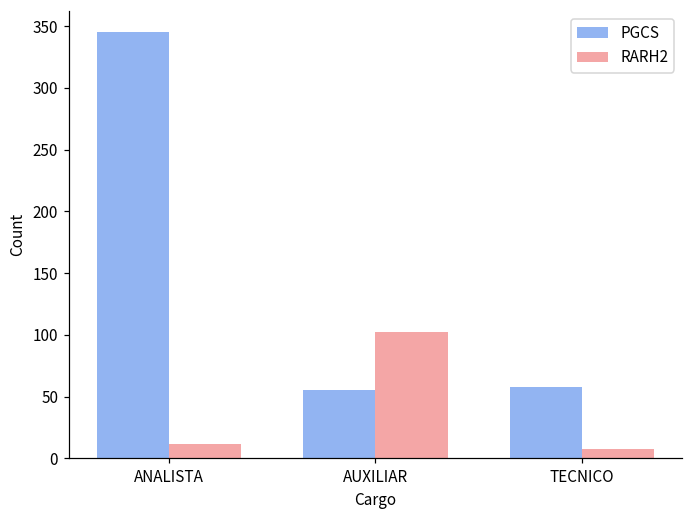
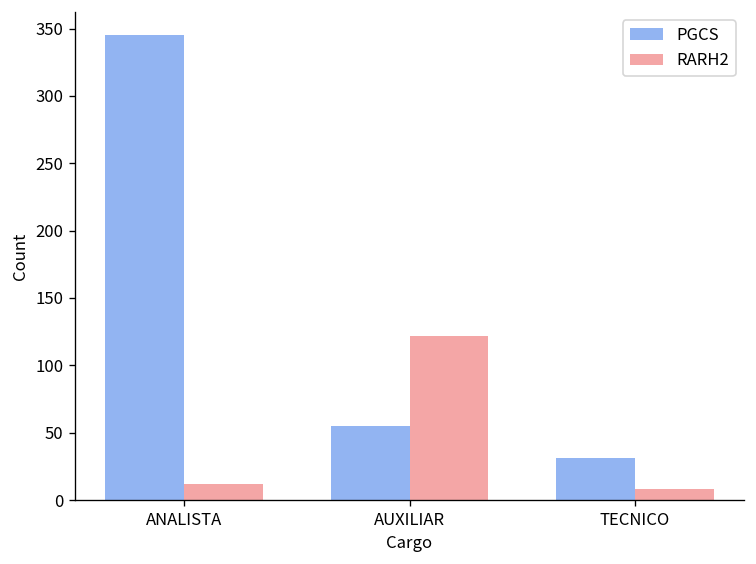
RARH2, AUXILIAR: 102 -> 122
PGCS, TECNICO: 58 -> 31
